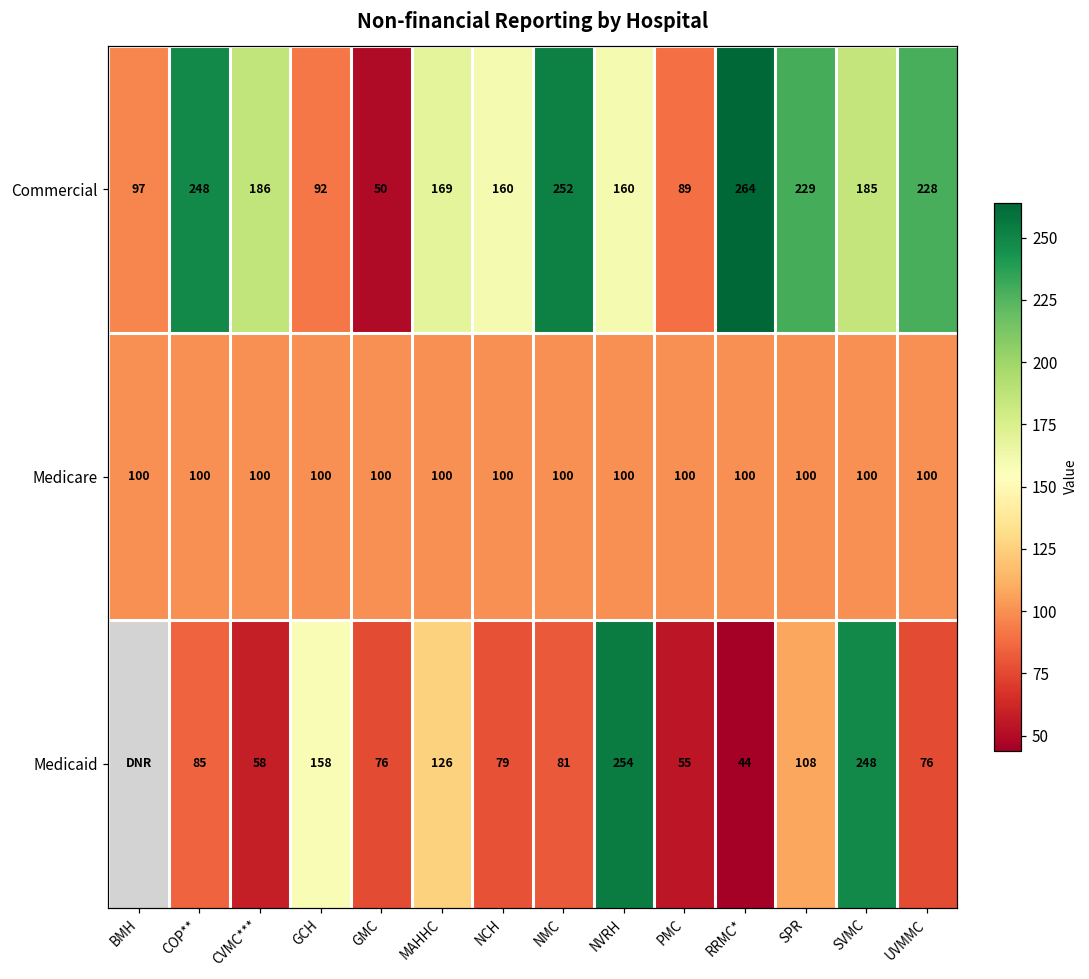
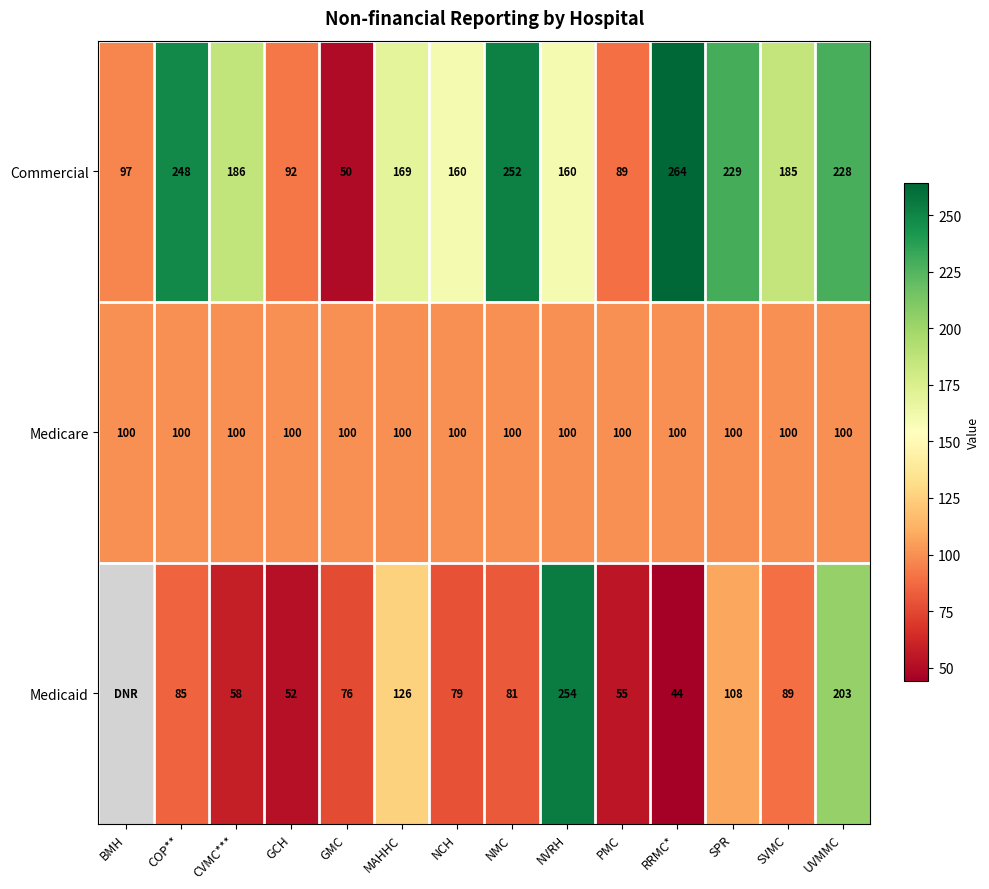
Medicaid, GCH: 158 -> 52
Medicaid, SVMC: 248 -> 89
Medicaid, UVMMC: 76 -> 203
